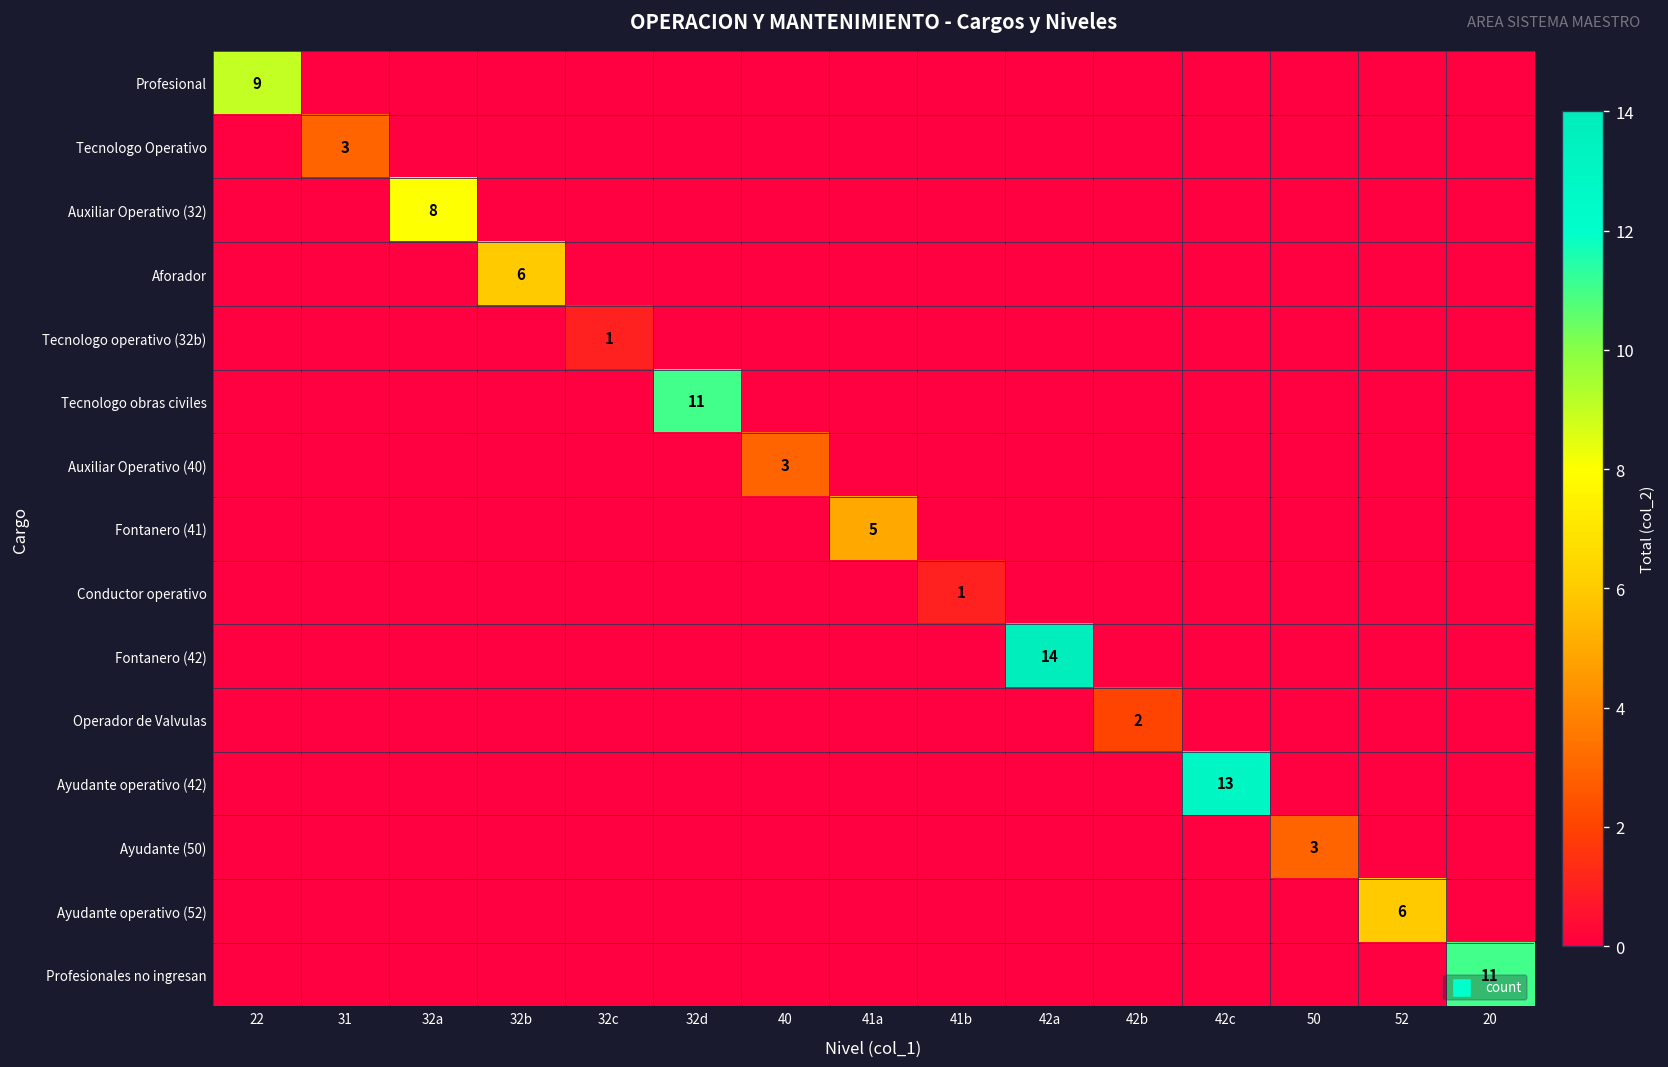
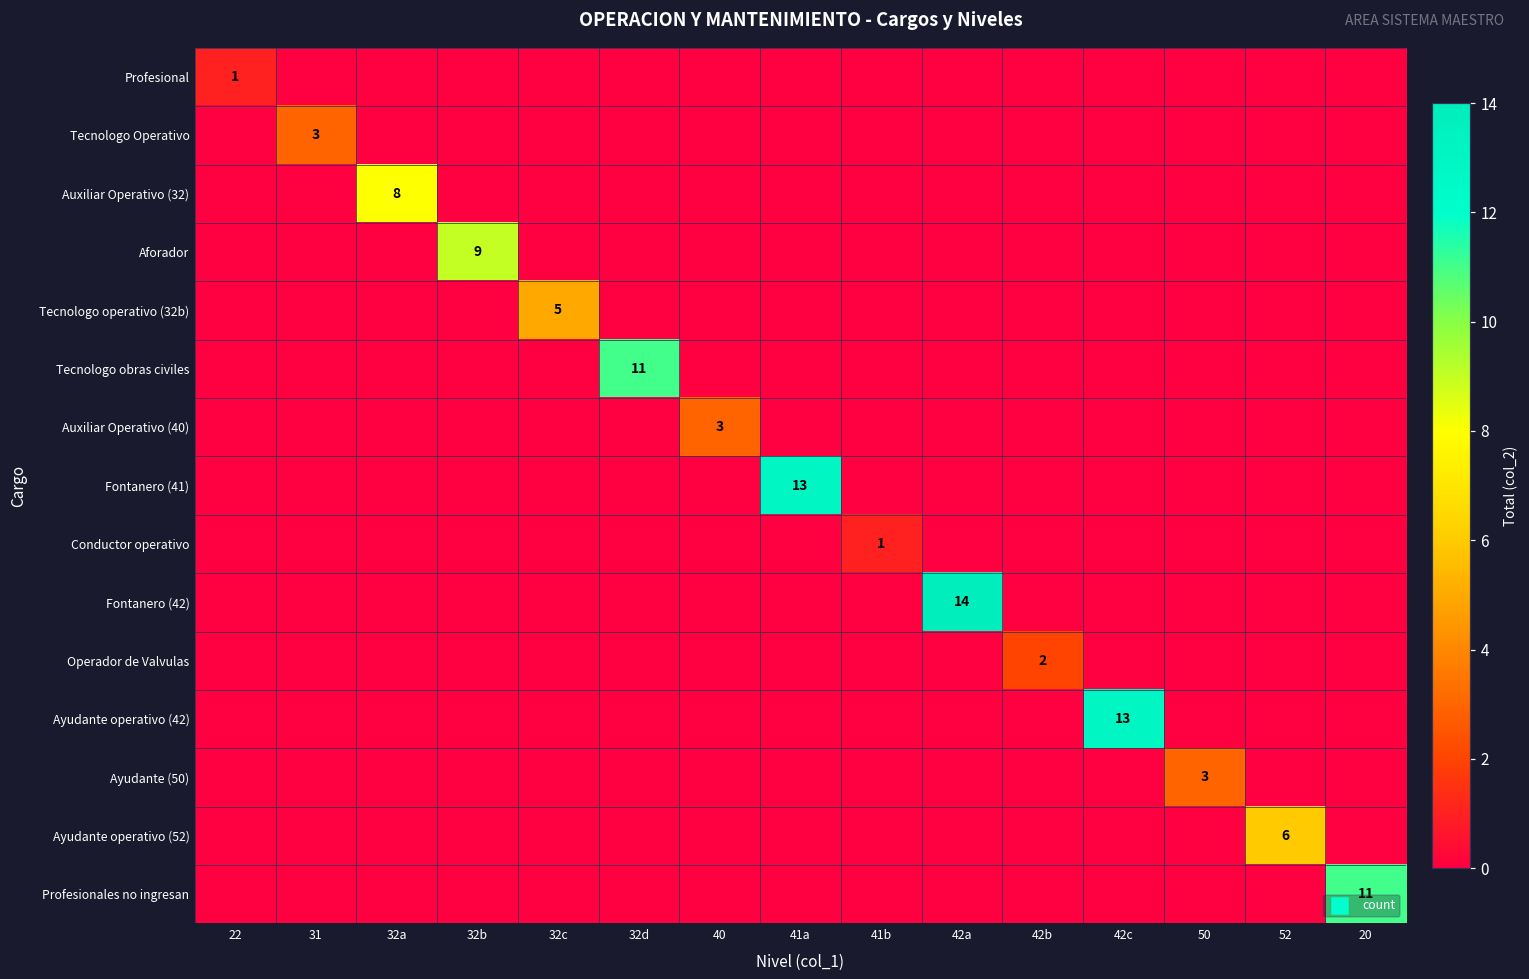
Profesional, 22: 9 -> 1
Aforador, 32b: 6 -> 9
Tecnologo operativo (32b), 32c: 1 -> 5
Fontanero (41), 41a: 5 -> 13
